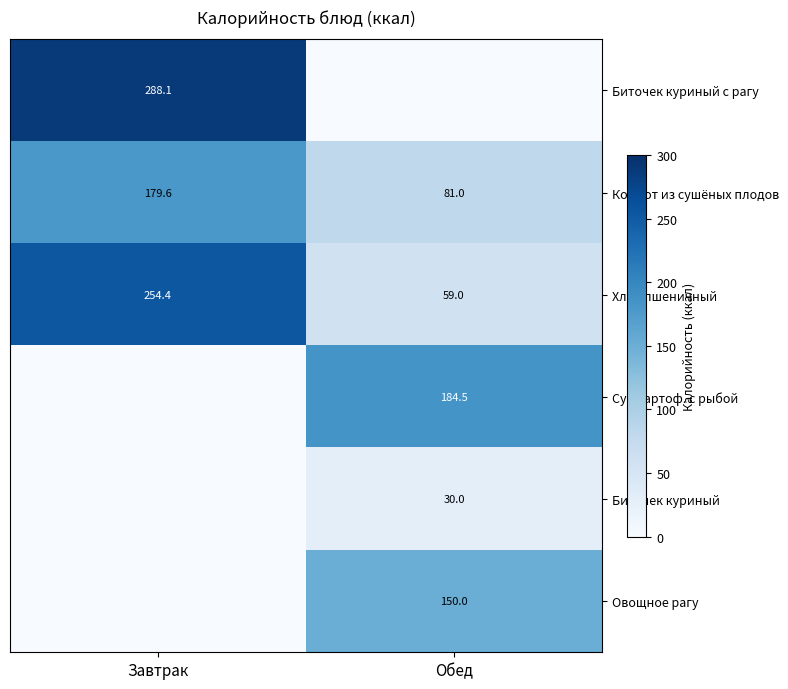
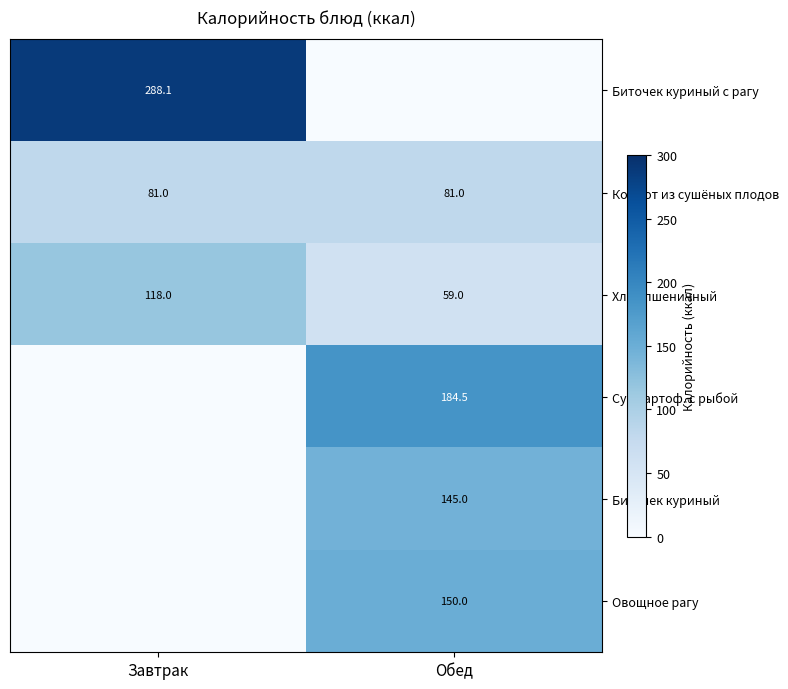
Компот из сушёных плодов, Завтрак: 179.6 -> 81.0
Хлеб пшеничный, Завтрак: 254.4 -> 118.0
Биточек куриный, Обед: 30.0 -> 145.0
